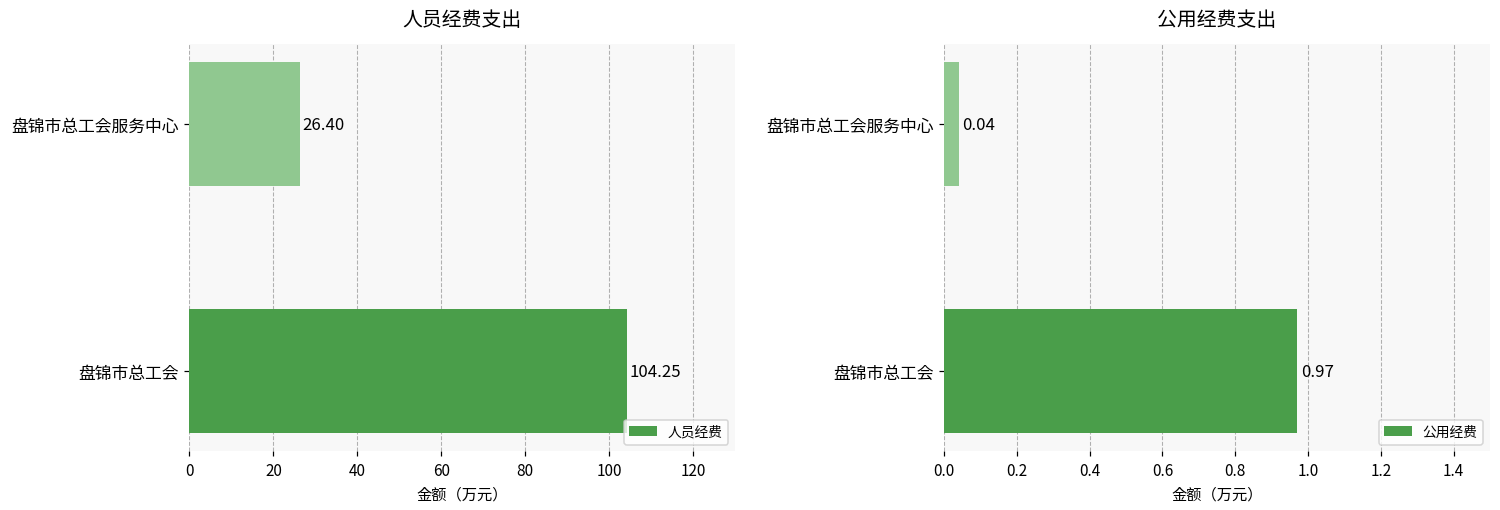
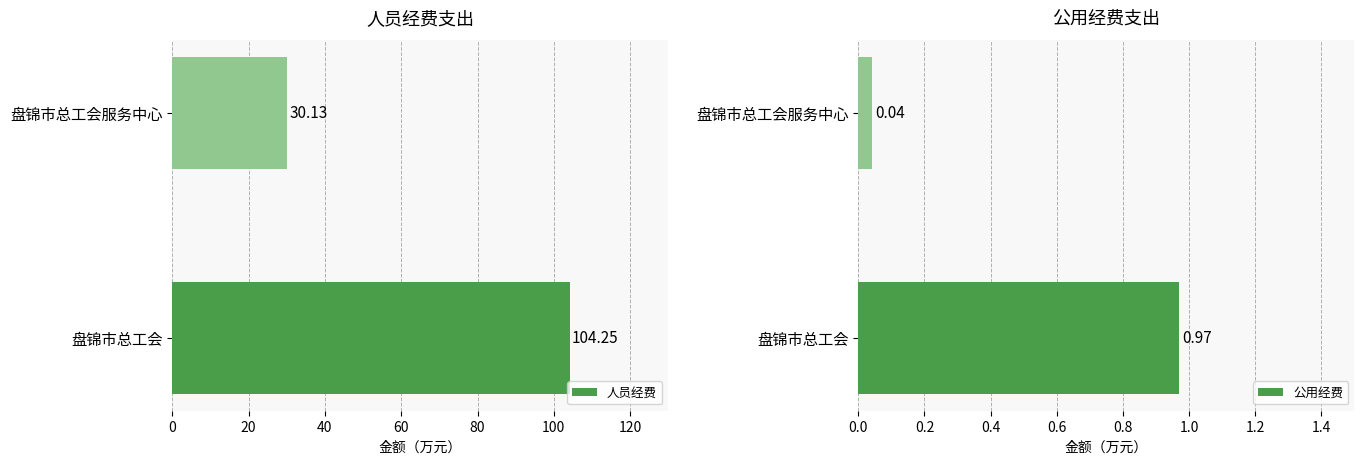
人员经费支出, 盘锦市总工会服务中心: 26.40 -> 30.13
